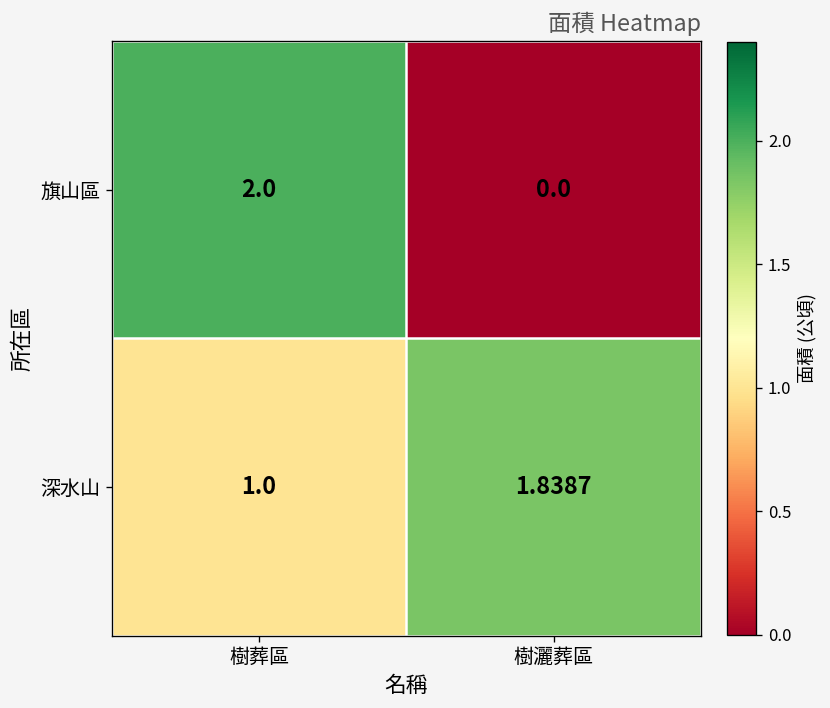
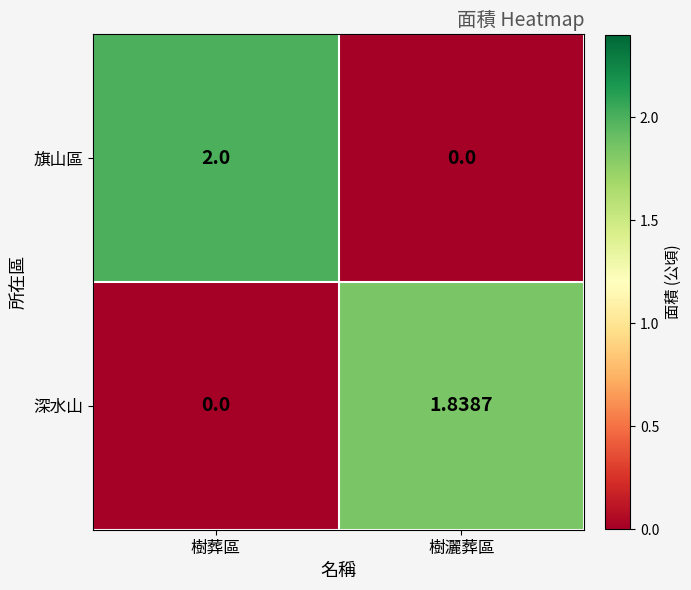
深水山, 樹葬區: 1.0 -> 0.0
